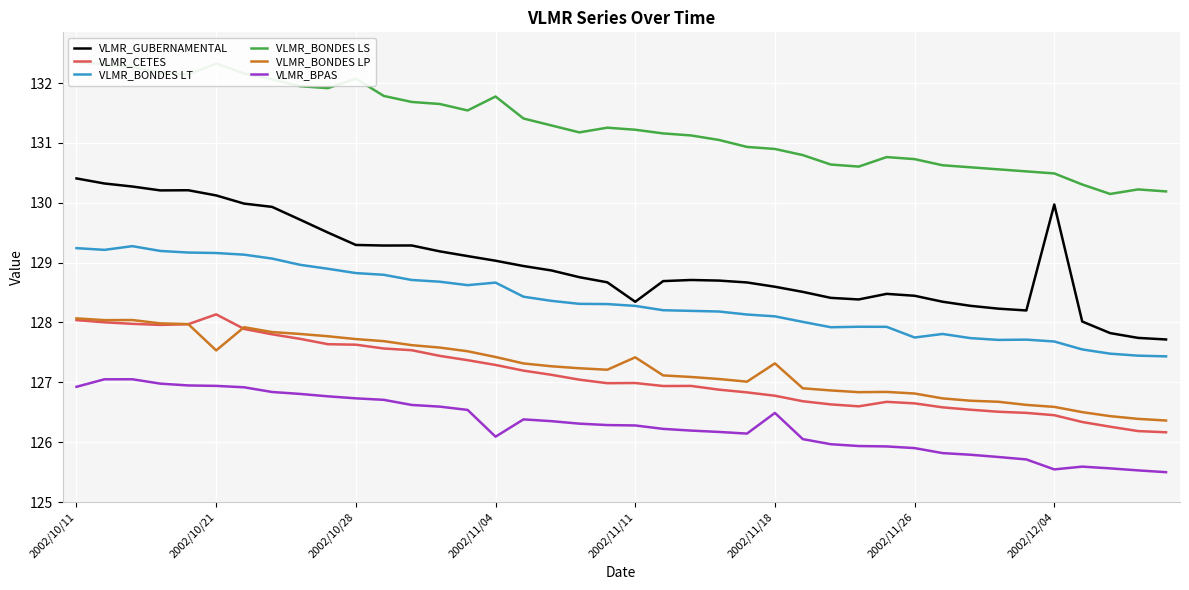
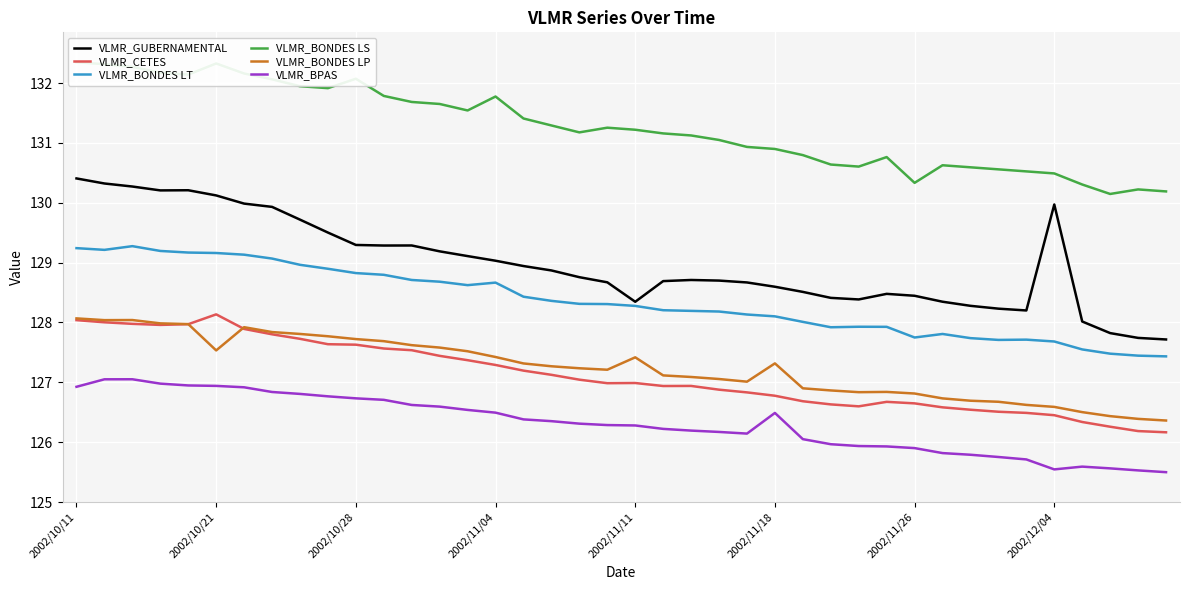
VLMR_BPAS, 2002/11/04: 126.1 -> 126.5
VLMR_BONDES LS, 2002/11/26: 130.7 -> 130.3
